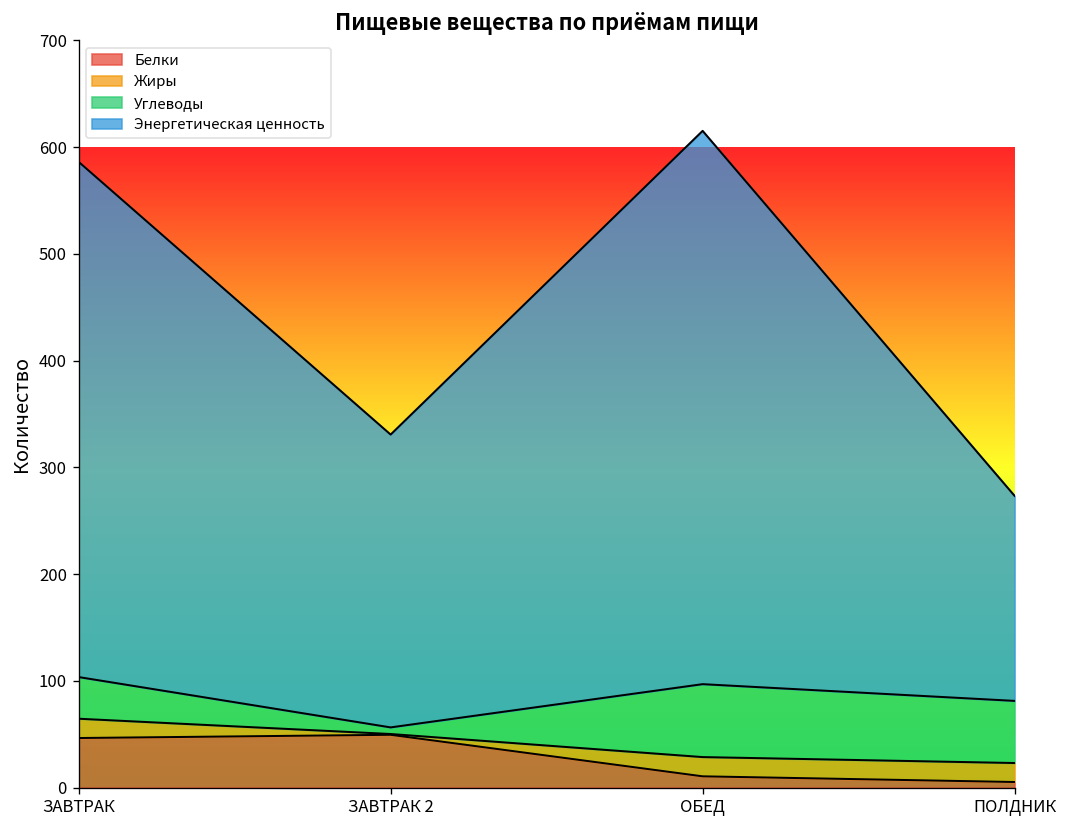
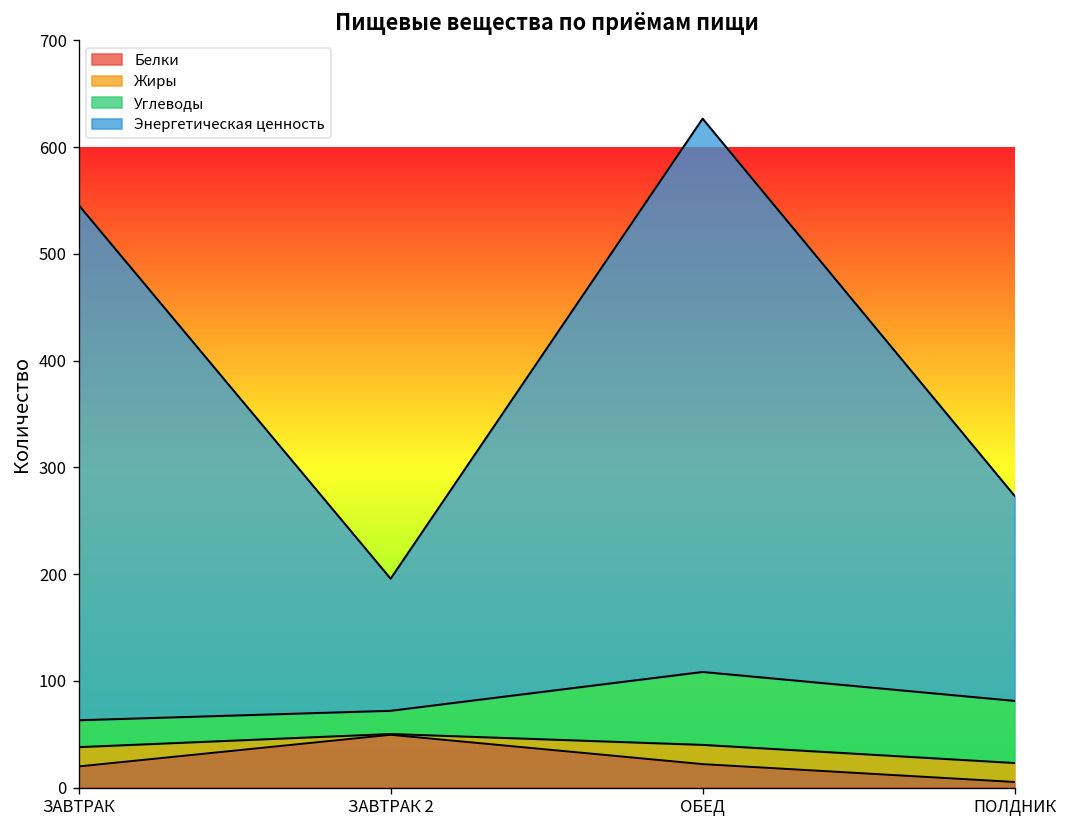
Белки, ЗАВТРАК: 50 -> 20
Углеводы, ЗАВТРАК: 40 -> 30
Углеводы, ЗАВТРАК 2: 10 -> 20
Энергетическая ценность, ЗАВТРАК 2: 270 -> 120
Белки, ОБЕД: 10 -> 20
